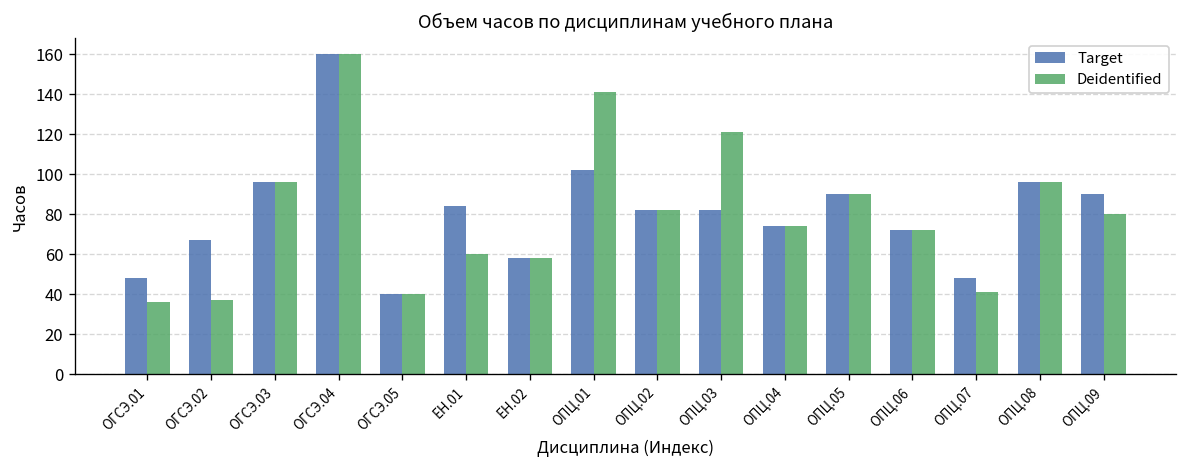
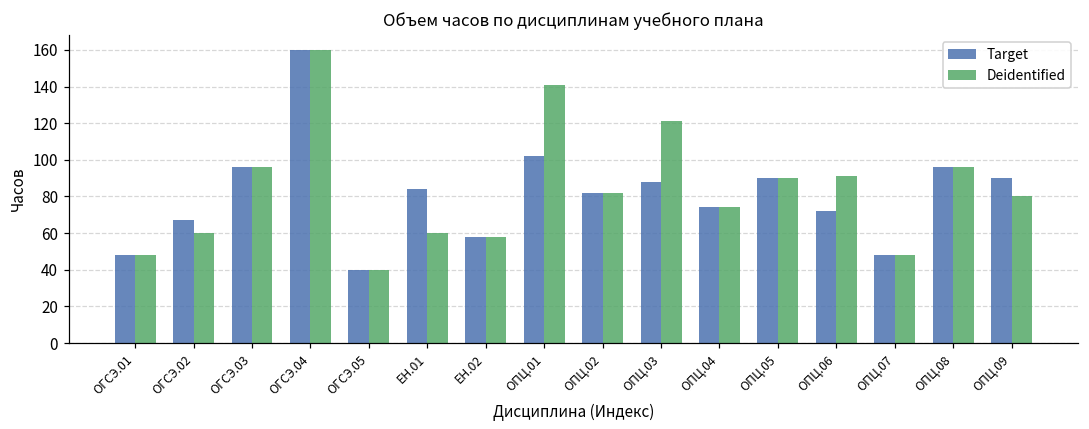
Deidentified, ОГСЭ.01: 36 -> 48
Deidentified, ОГСЭ.02: 37 -> 60
Target, ОПЦ.03: 82 -> 88
Deidentified, ОПЦ.06: 72 -> 91
Deidentified, ОПЦ.07: 41 -> 48
